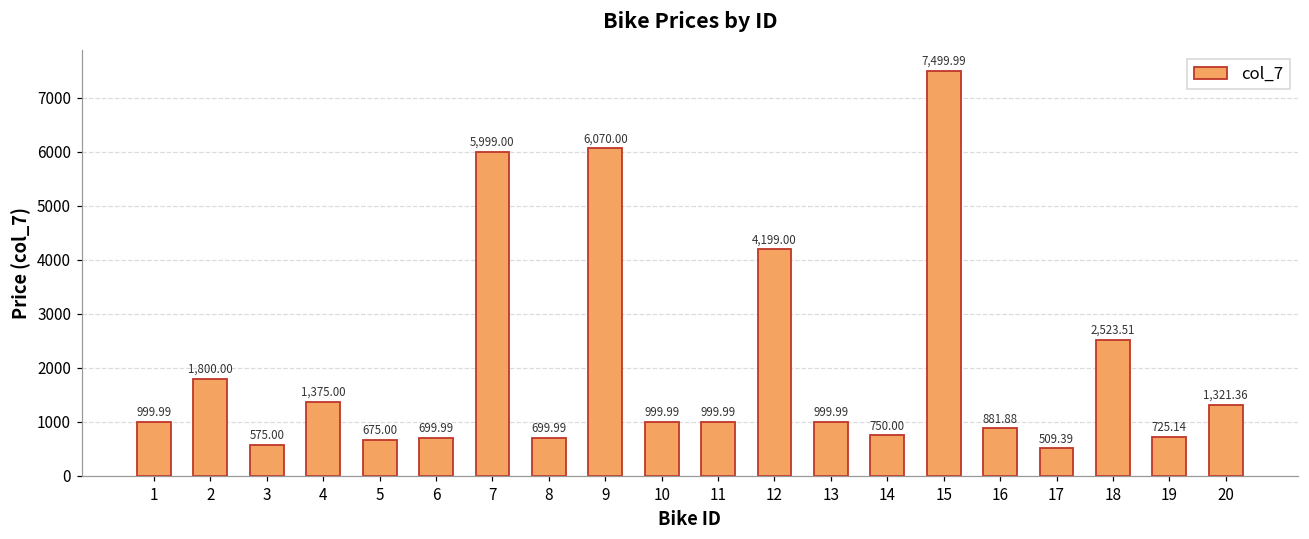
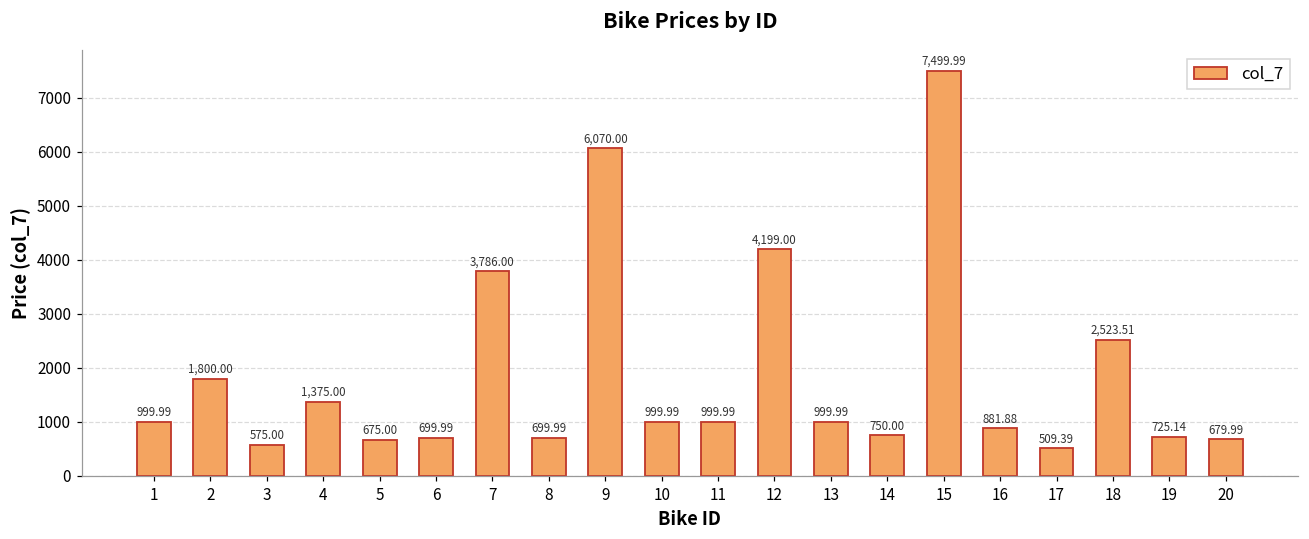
7: 5,999.00 -> 3,786.00
20: 1,321.36 -> 679.99
